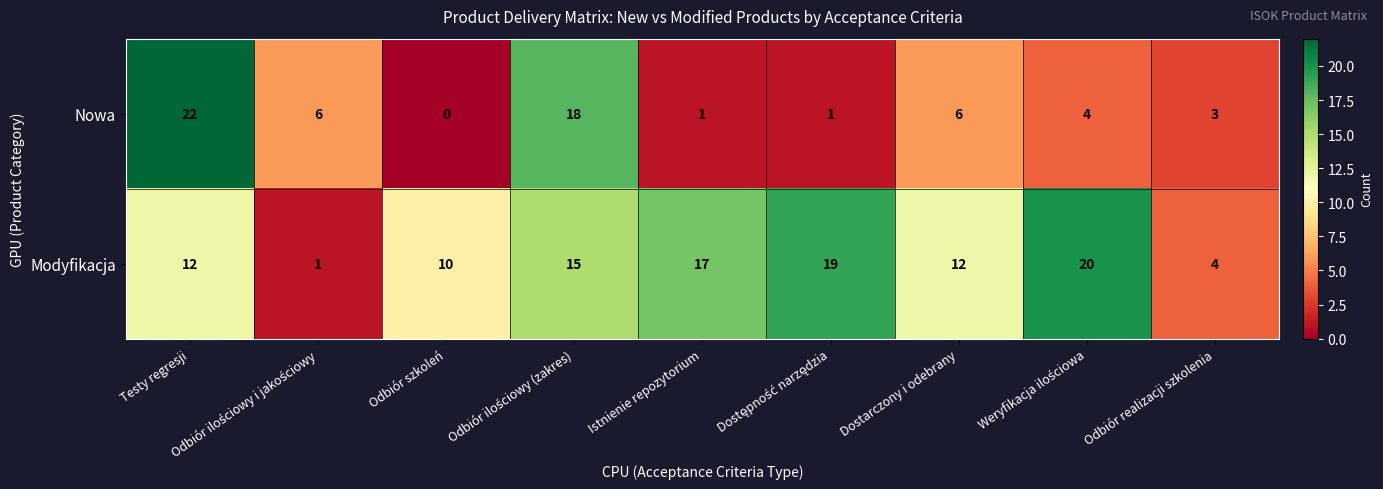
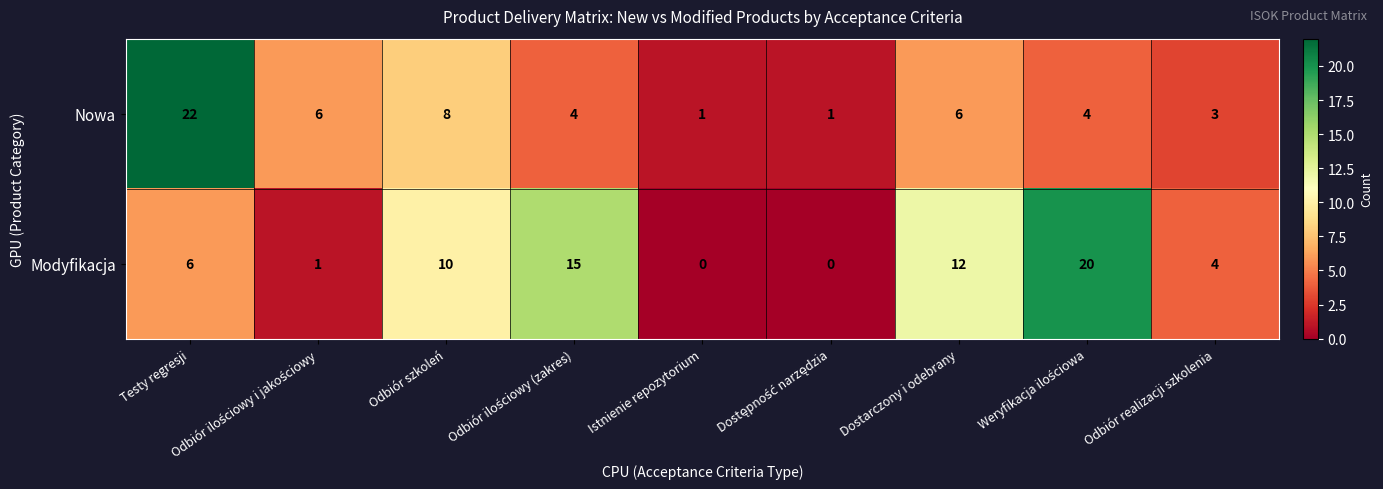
Nowa, Odbiór szkoleń: 0 -> 8
Nowa, Odbiór ilościowy (zakres): 18 -> 4
Modyfikacja, Testy regresji: 12 -> 6
Modyfikacja, Istnienie repozytorium: 17 -> 0
Modyfikacja, Dostępność narzędzia: 19 -> 0
